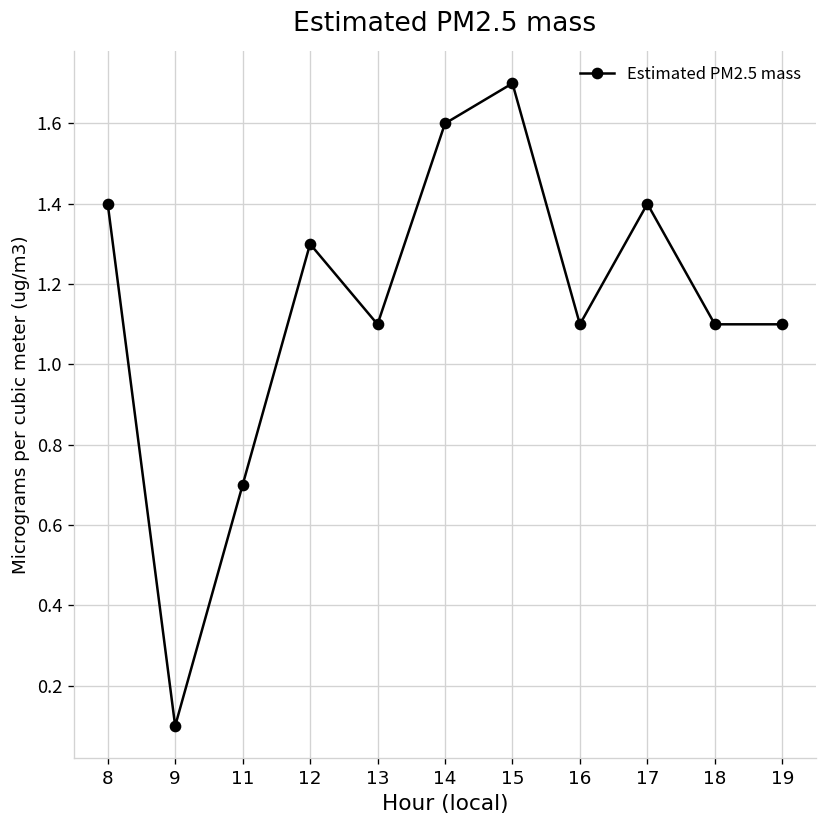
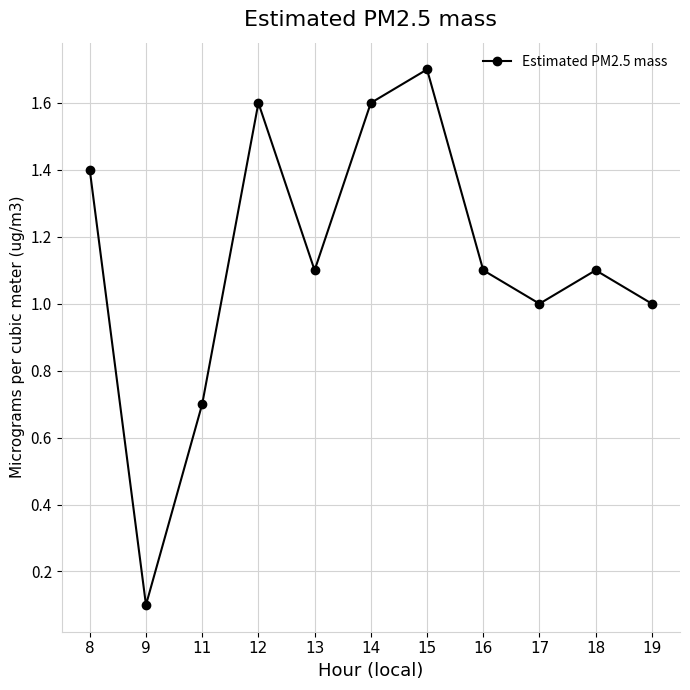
12: 1.3 -> 1.6
17: 1.4 -> 1.0
19: 1.1 -> 1.0
